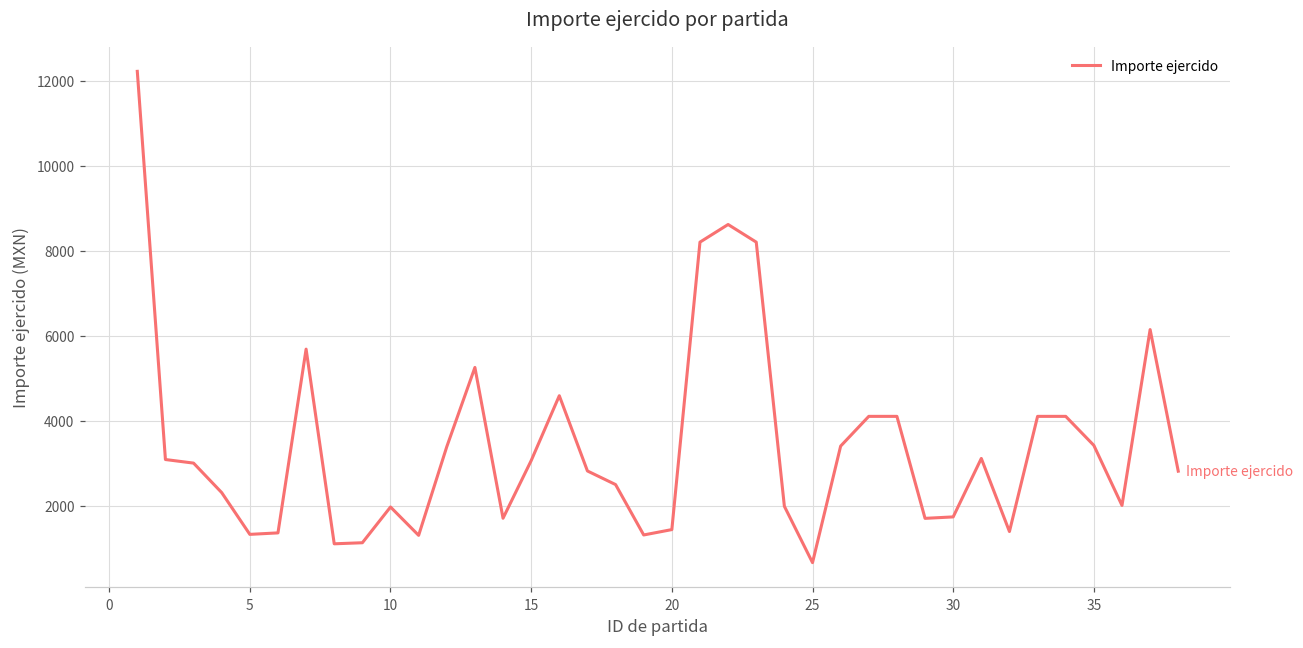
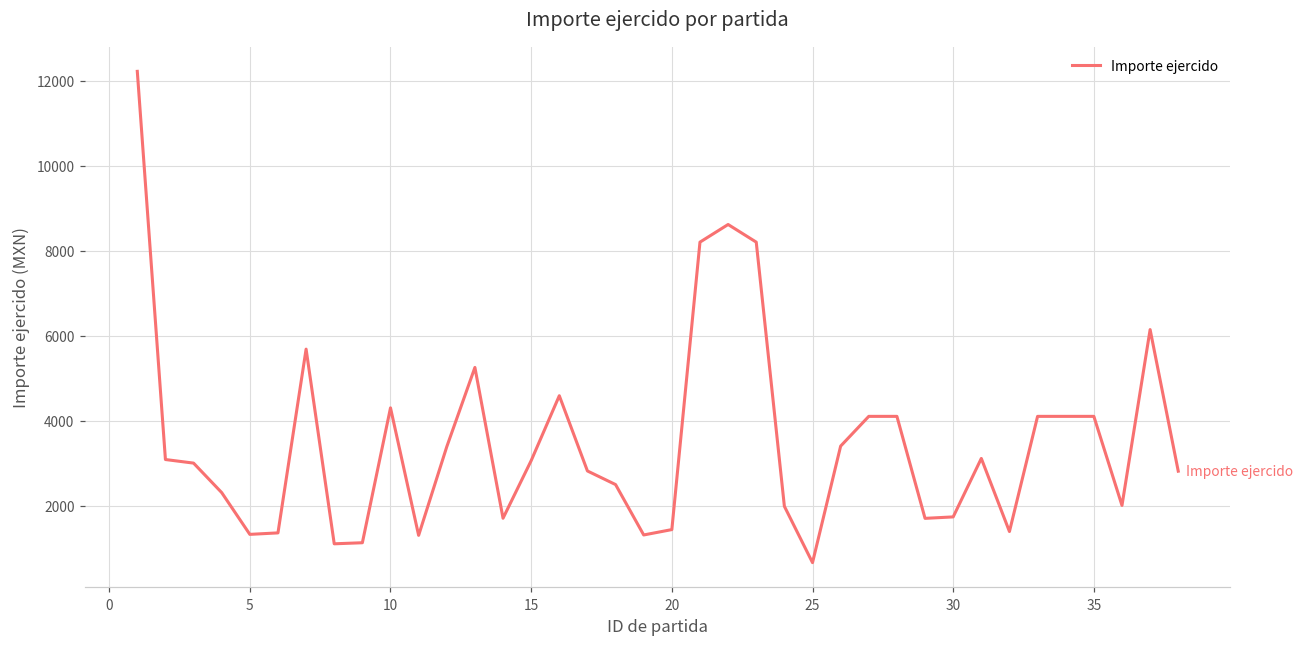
10: 2000 -> 4300
35: 3400 -> 4100
